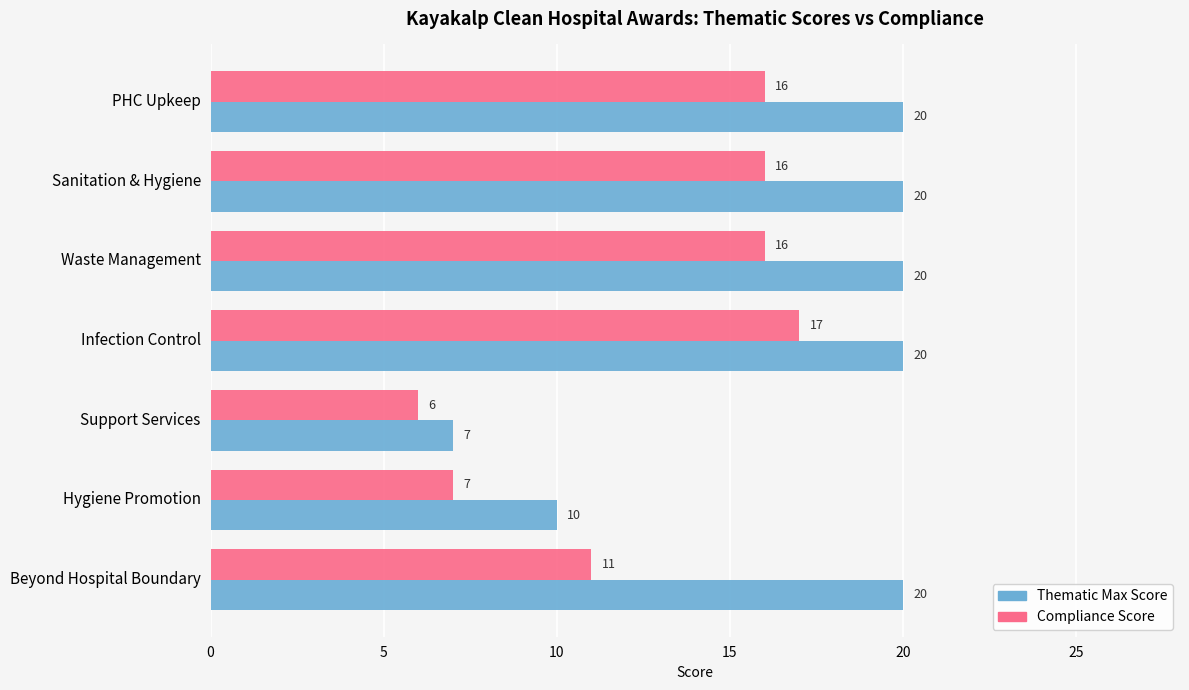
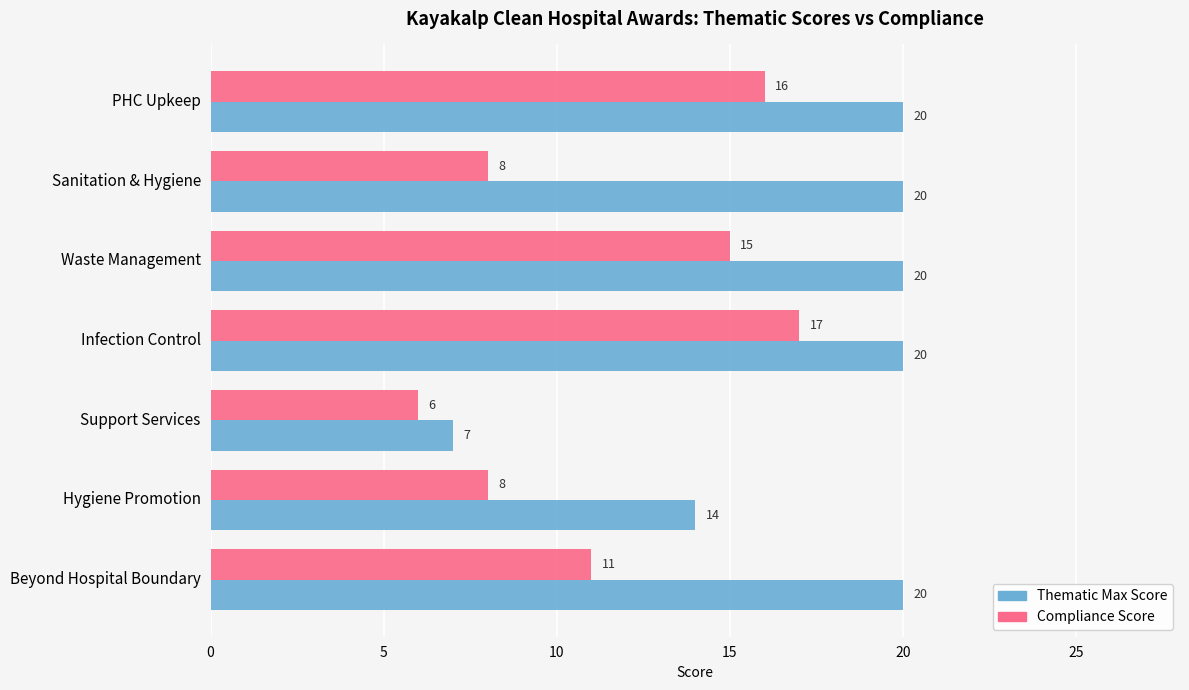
Compliance Score, Sanitation & Hygiene: 16 -> 8
Compliance Score, Waste Management: 16 -> 15
Compliance Score, Hygiene Promotion: 7 -> 8
Thematic Max Score, Hygiene Promotion: 10 -> 14
